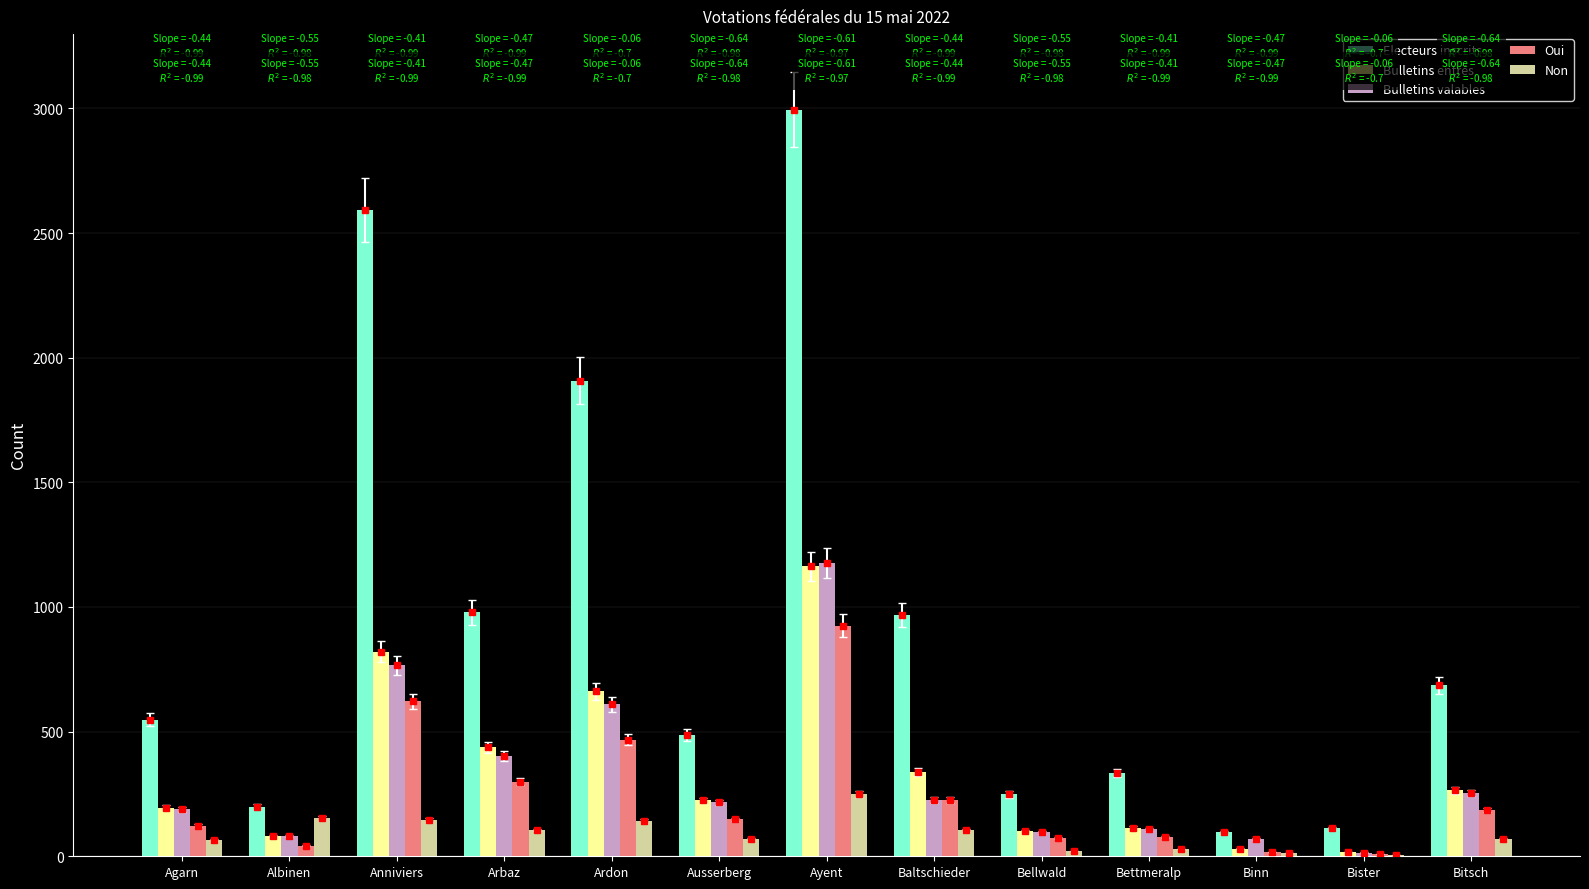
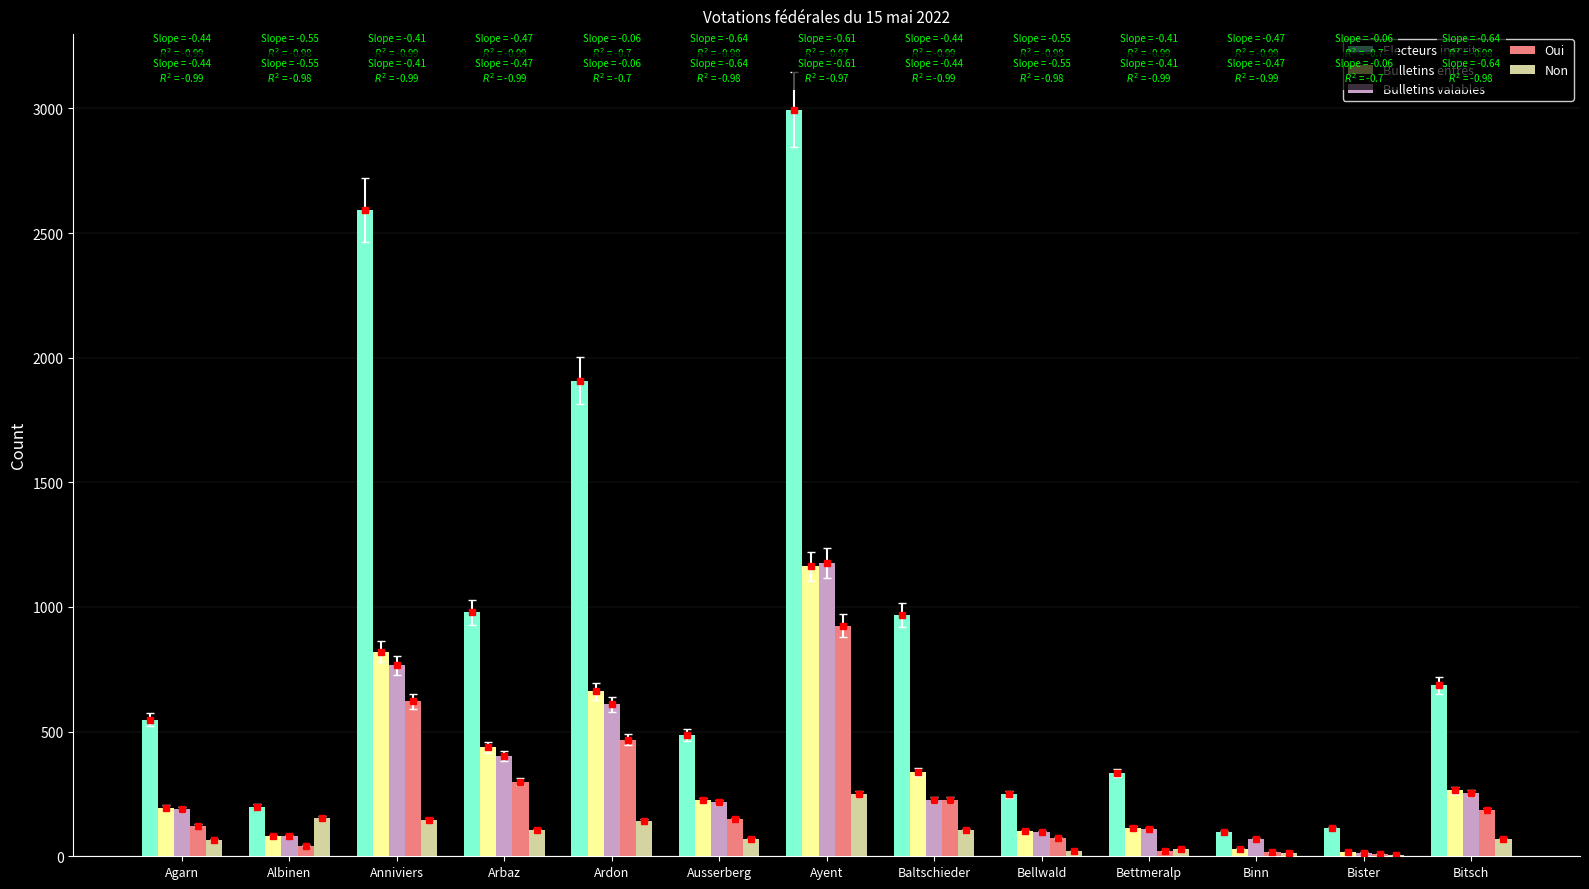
Oui, Bettmeralp: 80 -> 20
